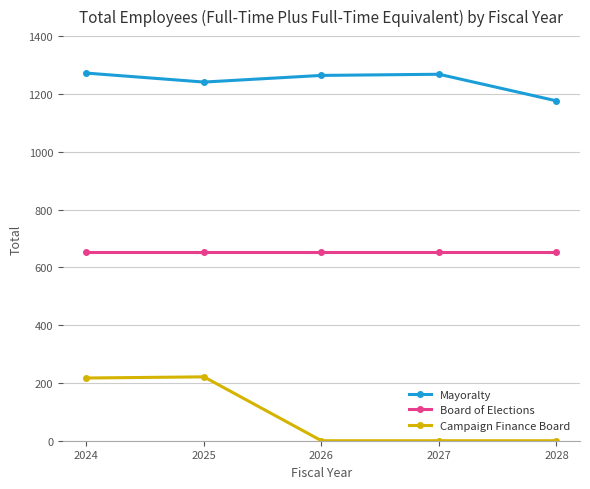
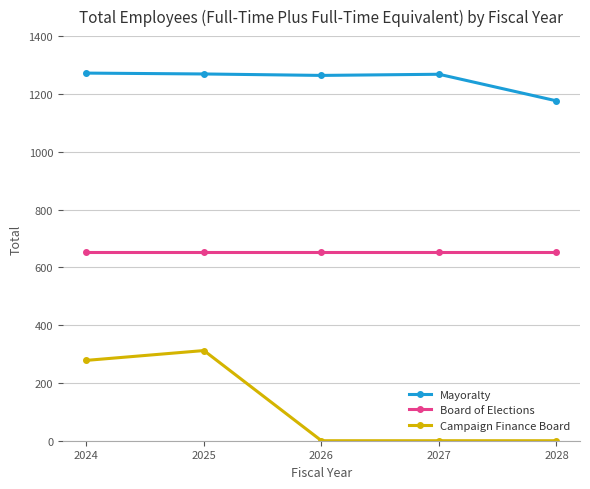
Campaign Finance Board, 2024: 220 -> 280
Mayoralty, 2025: 1240 -> 1270
Campaign Finance Board, 2025: 220 -> 310
